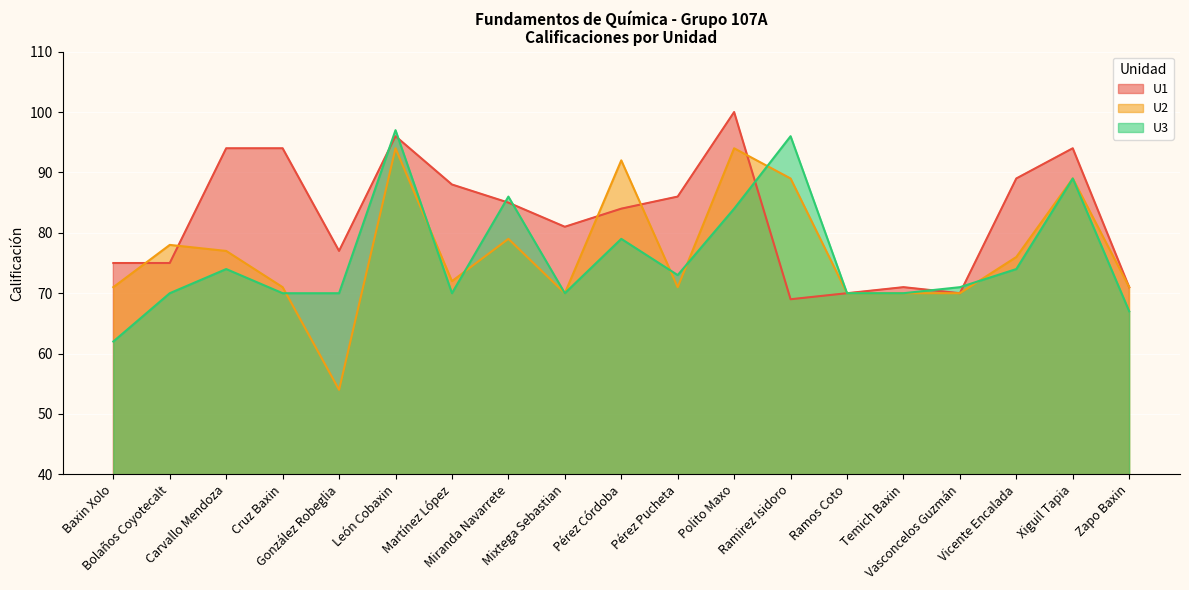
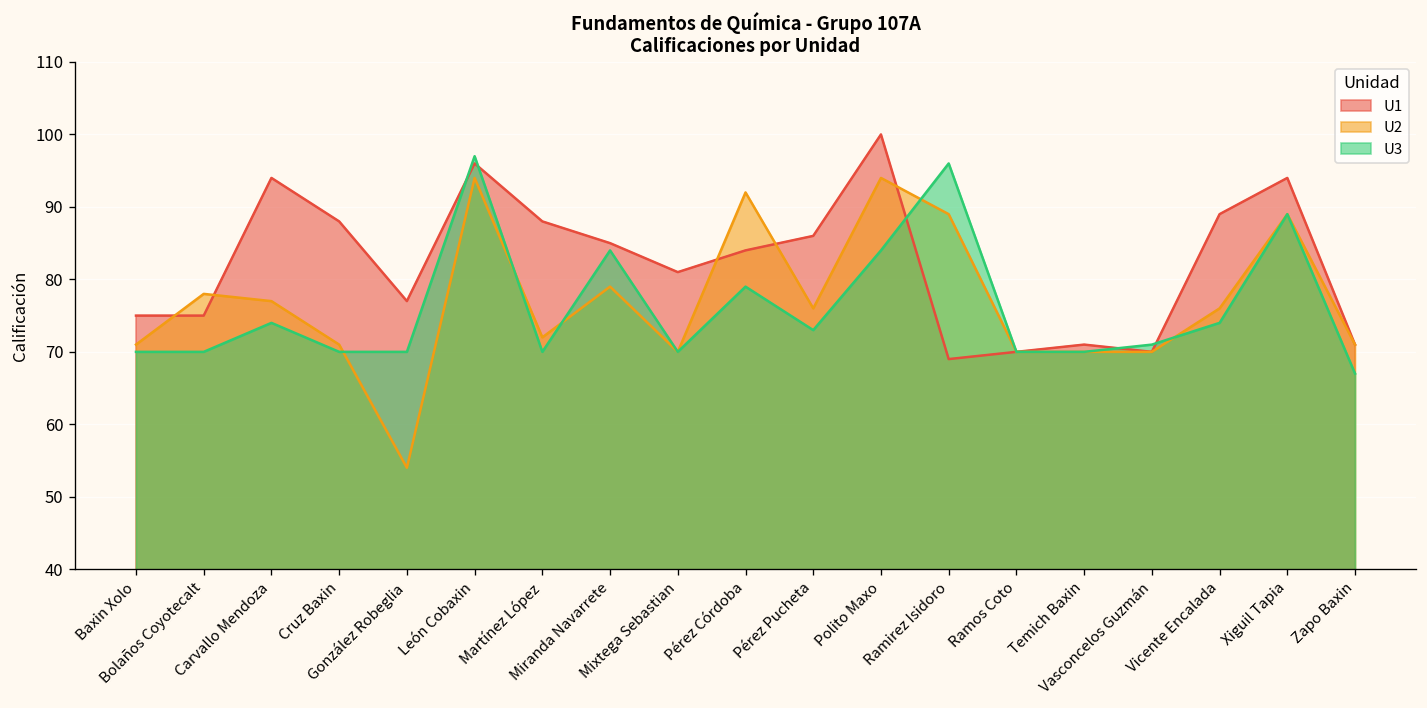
U3, Baxin Xolo: 62 -> 70
U1, Cruz Baxin: 94 -> 88
U3, Miranda Navarrete: 86 -> 84
U2, Pérez Pucheta: 71 -> 76
